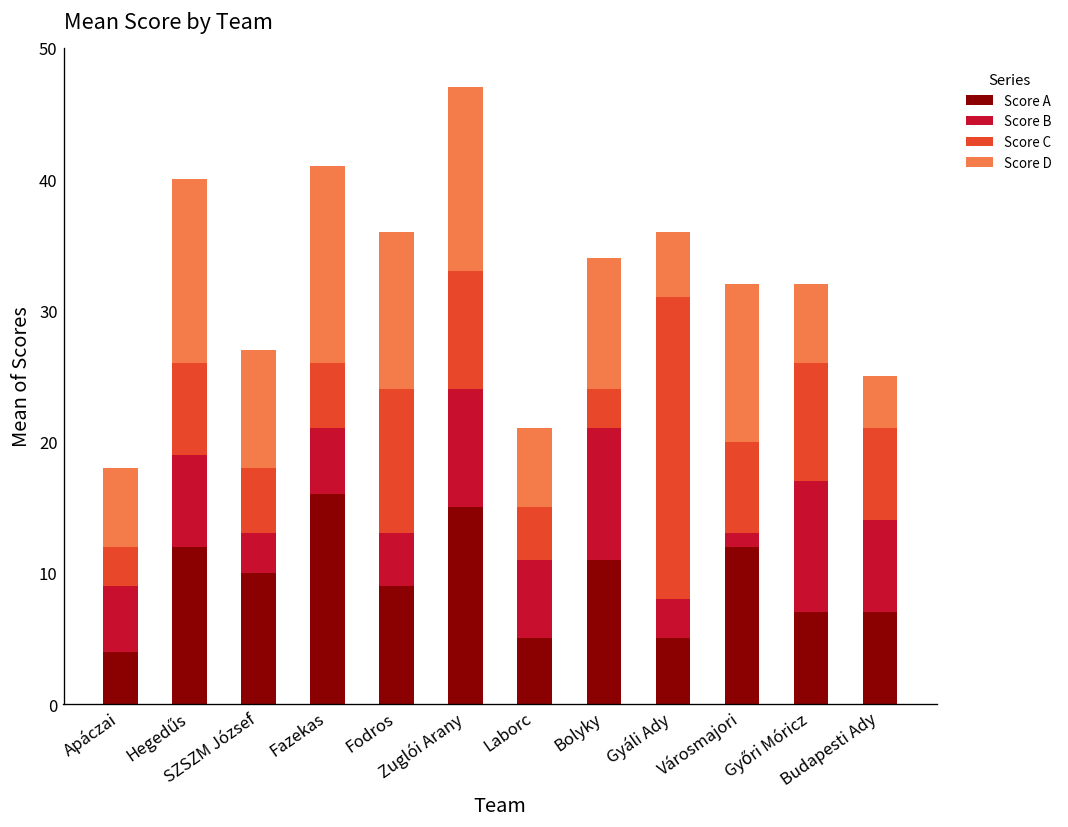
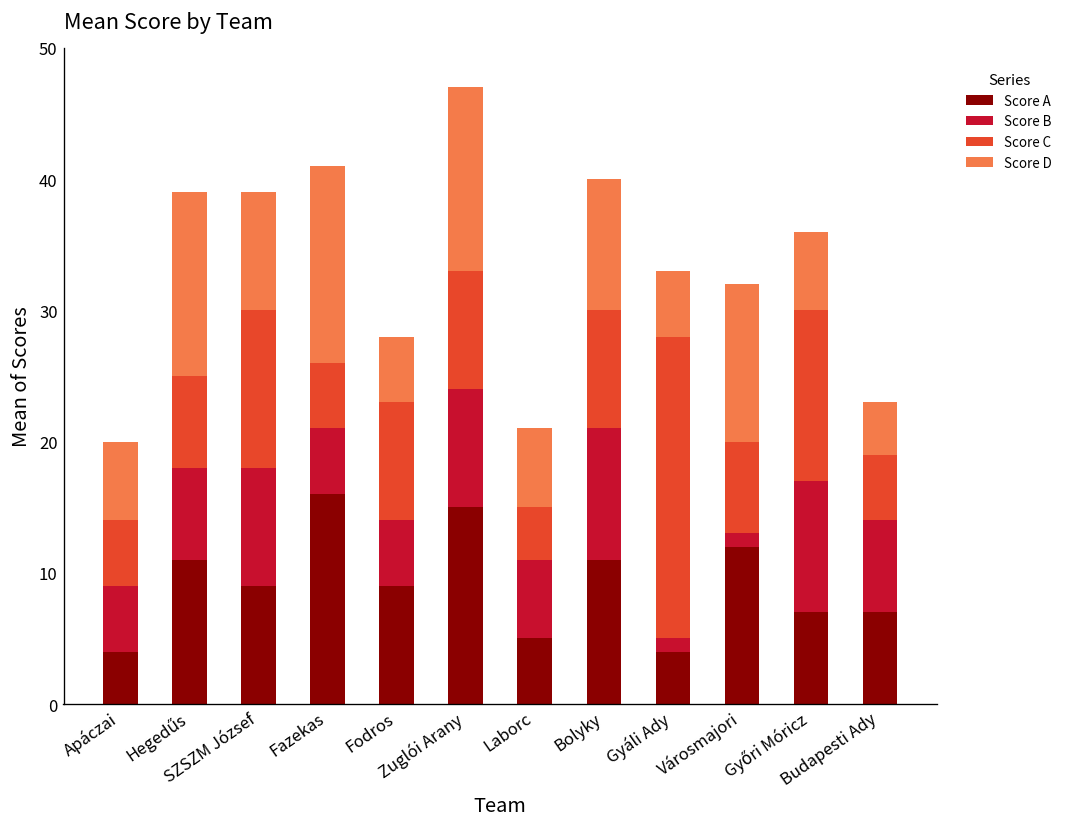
Score C, Apáczai: 3 -> 5
Score A, Hegedűs: 12 -> 11
Score A, SZSZM József: 10 -> 9
Score B, SZSZM József: 3 -> 9
Score C, SZSZM József: 5 -> 12
Score B, Fodros: 4 -> 5
Score C, Fodros: 11 -> 9
Score D, Fodros: 12 -> 5
Score C, Bolyky: 3 -> 9
Score A, Gyáli Ady: 5 -> 4
Score B, Gyáli Ady: 3 -> 1
Score C, Győri Móricz: 9 -> 13
Score C, Budapesti Ady: 7 -> 5
